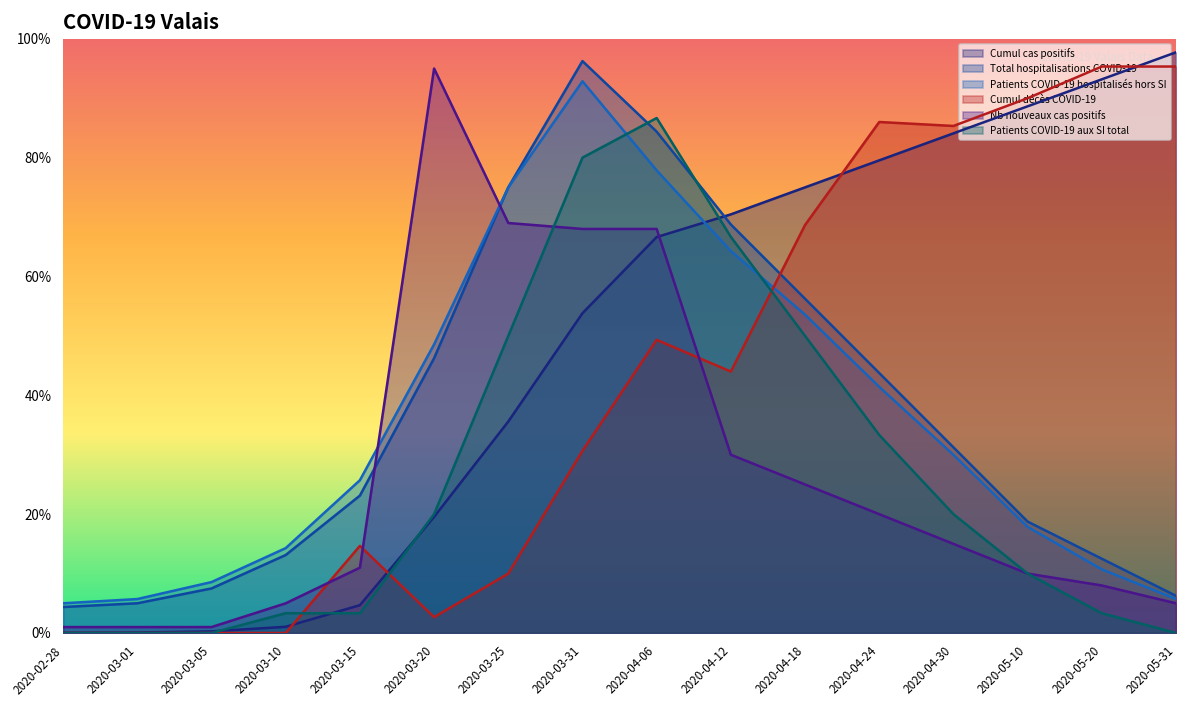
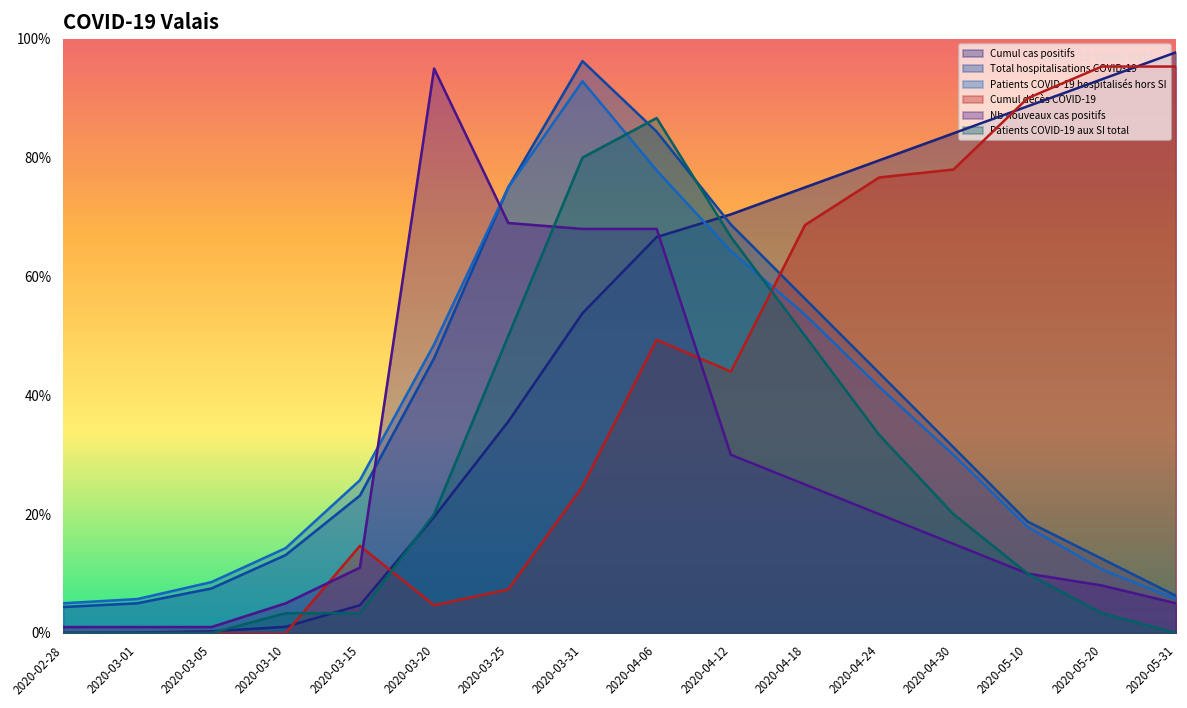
Cumul décès COVID-19, 2020-03-20: 3% -> 5%
Cumul décès COVID-19, 2020-03-25: 10% -> 7%
Cumul décès COVID-19, 2020-03-31: 31% -> 25%
Cumul décès COVID-19, 2020-04-24: 86% -> 77%
Cumul décès COVID-19, 2020-04-30: 85% -> 78%
